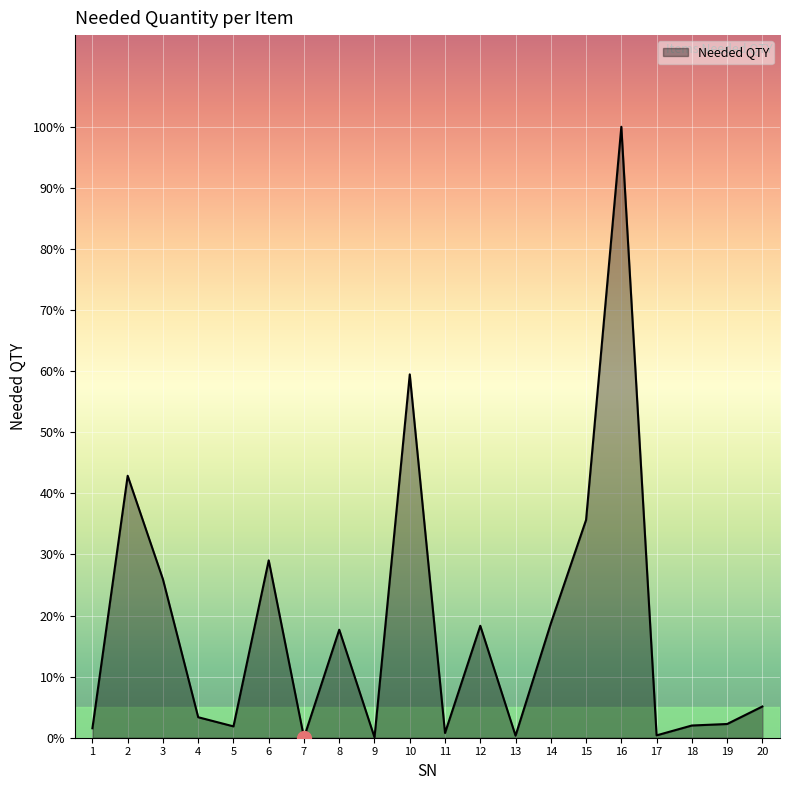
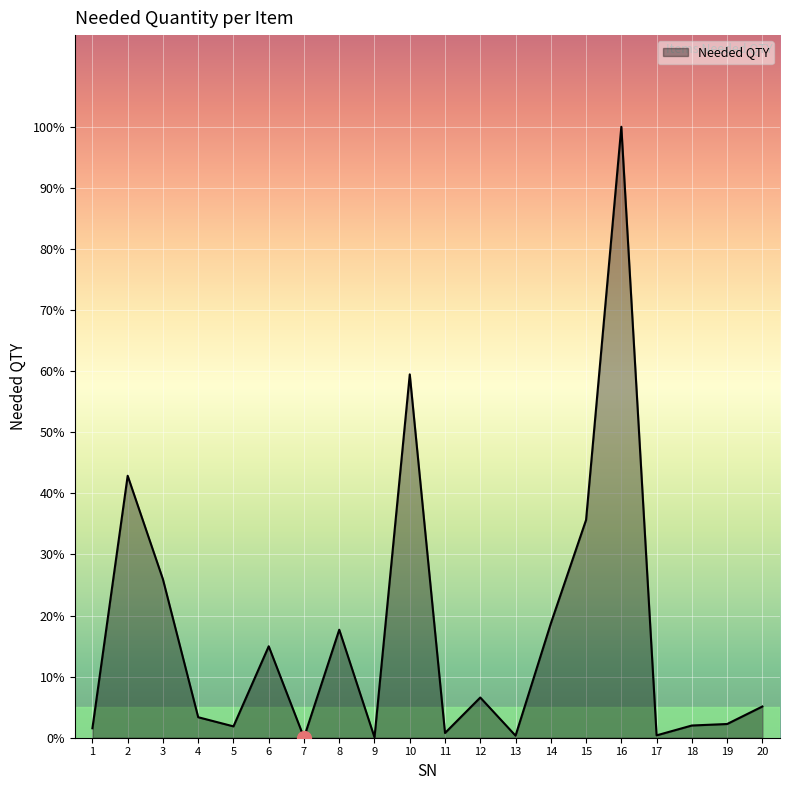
Needed QTY, 6: 29% -> 15%
Needed QTY, 12: 18% -> 7%
